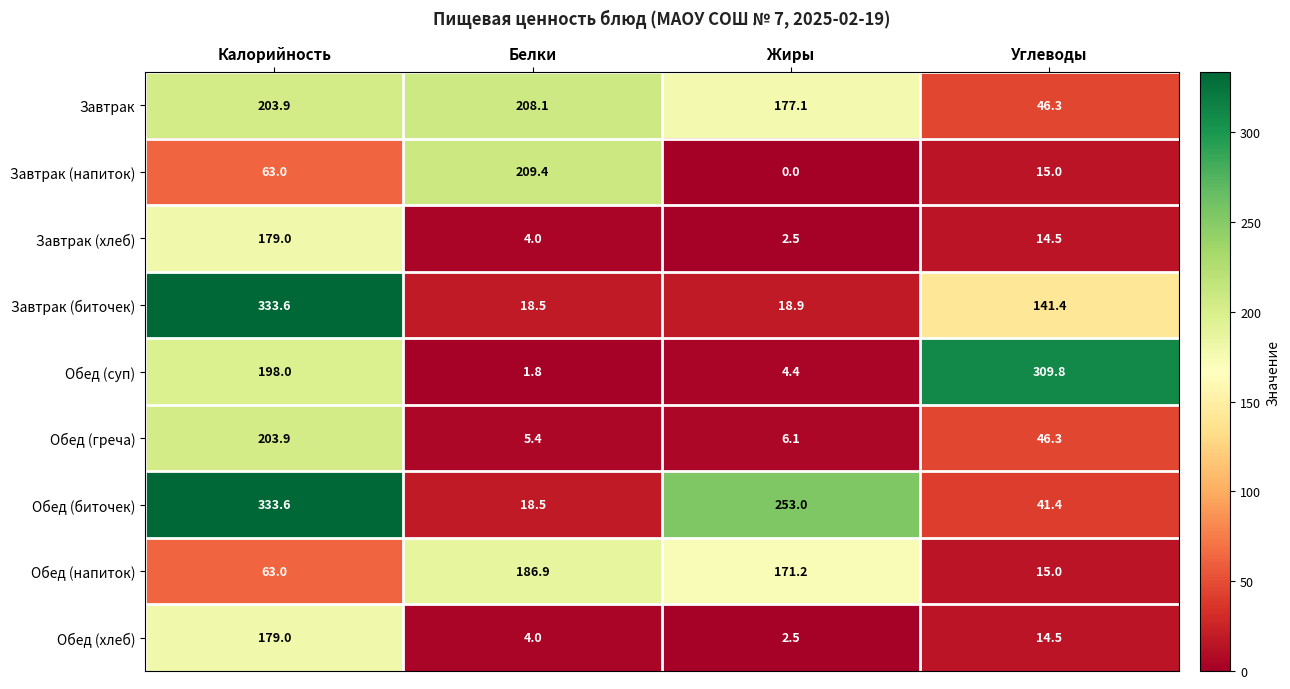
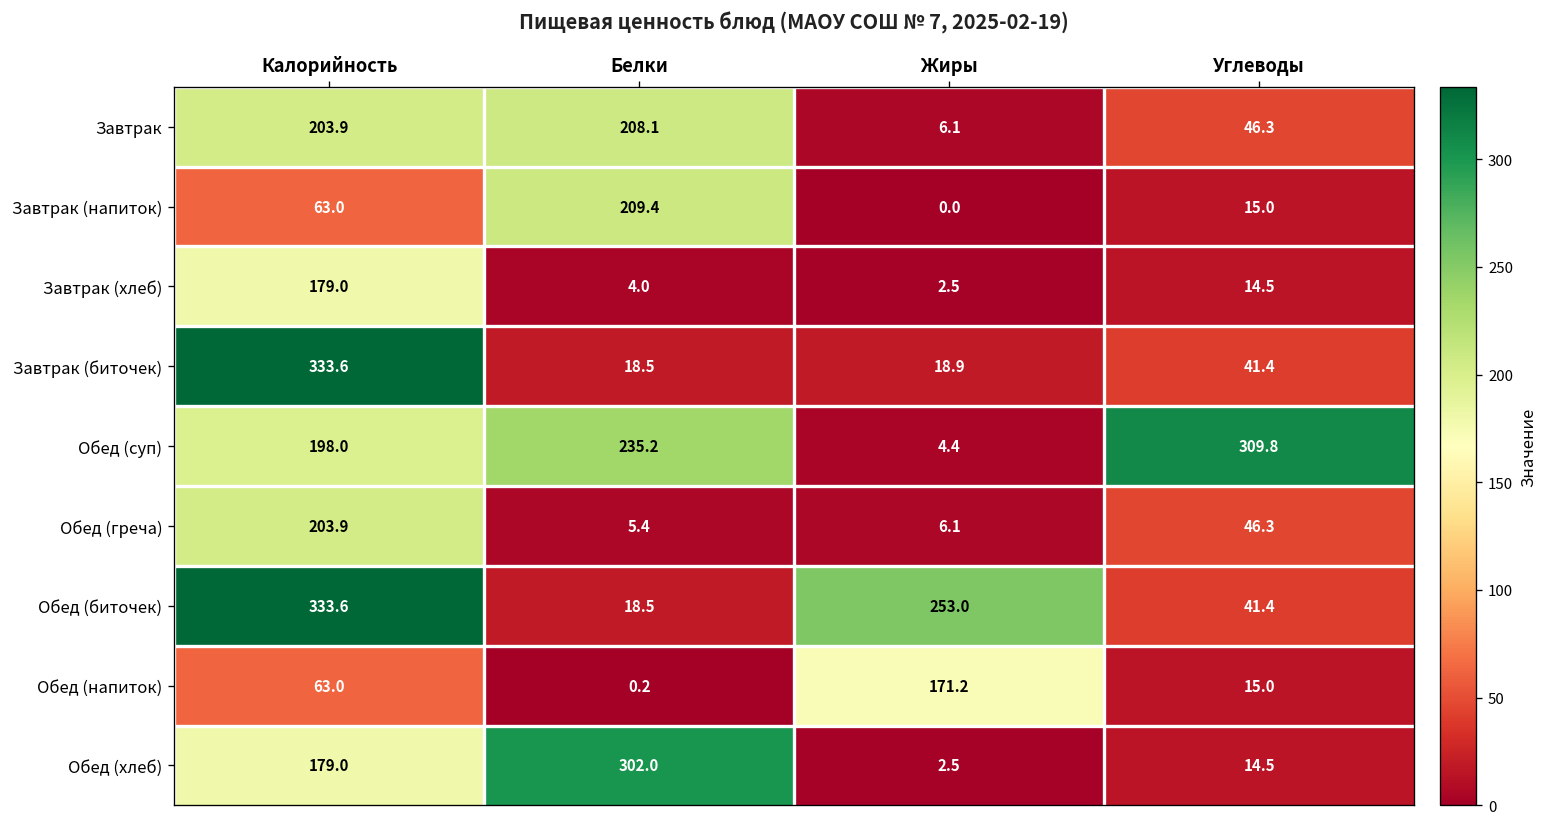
Завтрак, Жиры: 177.1 -> 6.1
Завтрак (биточек), Углеводы: 141.4 -> 41.4
Обед (суп), Белки: 1.8 -> 235.2
Обед (напиток), Белки: 186.9 -> 0.2
Обед (хлеб), Белки: 4.0 -> 302.0
